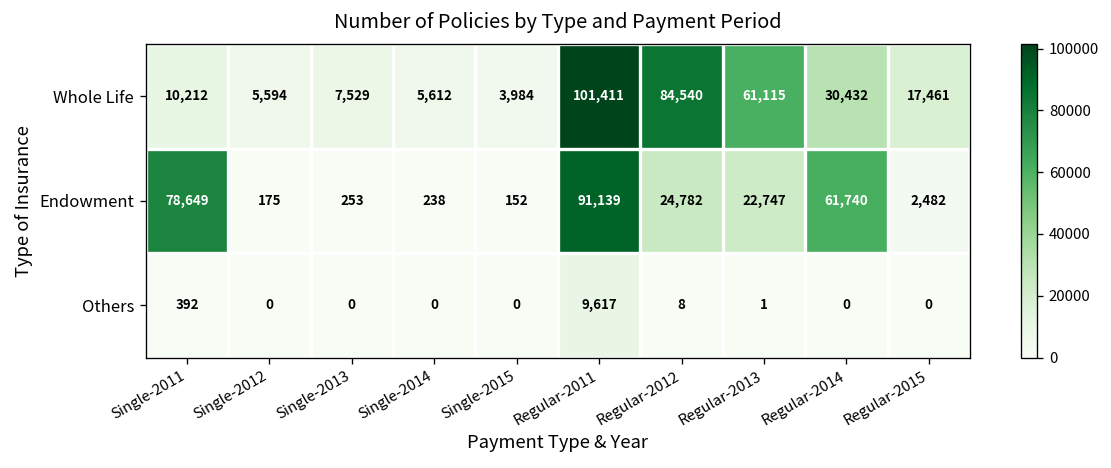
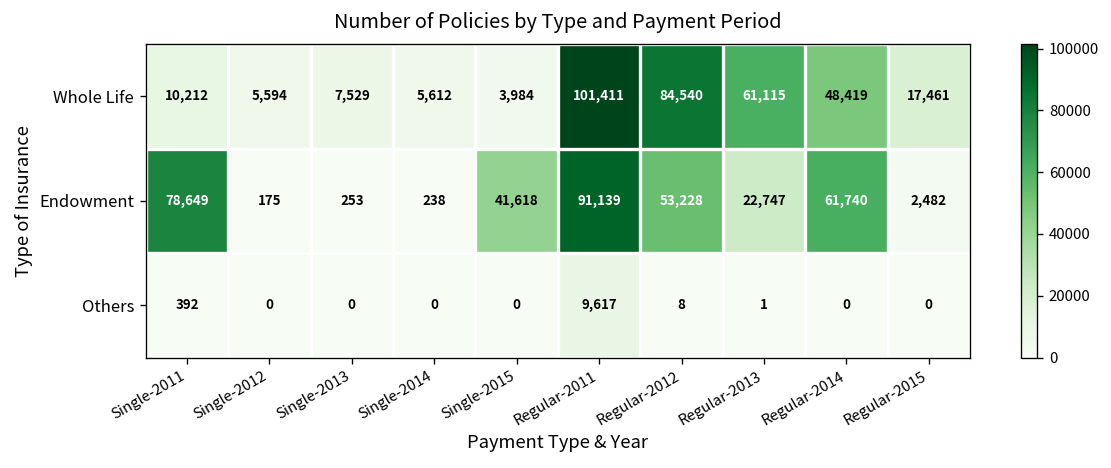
Whole Life, Regular-2014: 30,432 -> 48,419
Endowment, Single-2015: 152 -> 41,618
Endowment, Regular-2012: 24,782 -> 53,228
